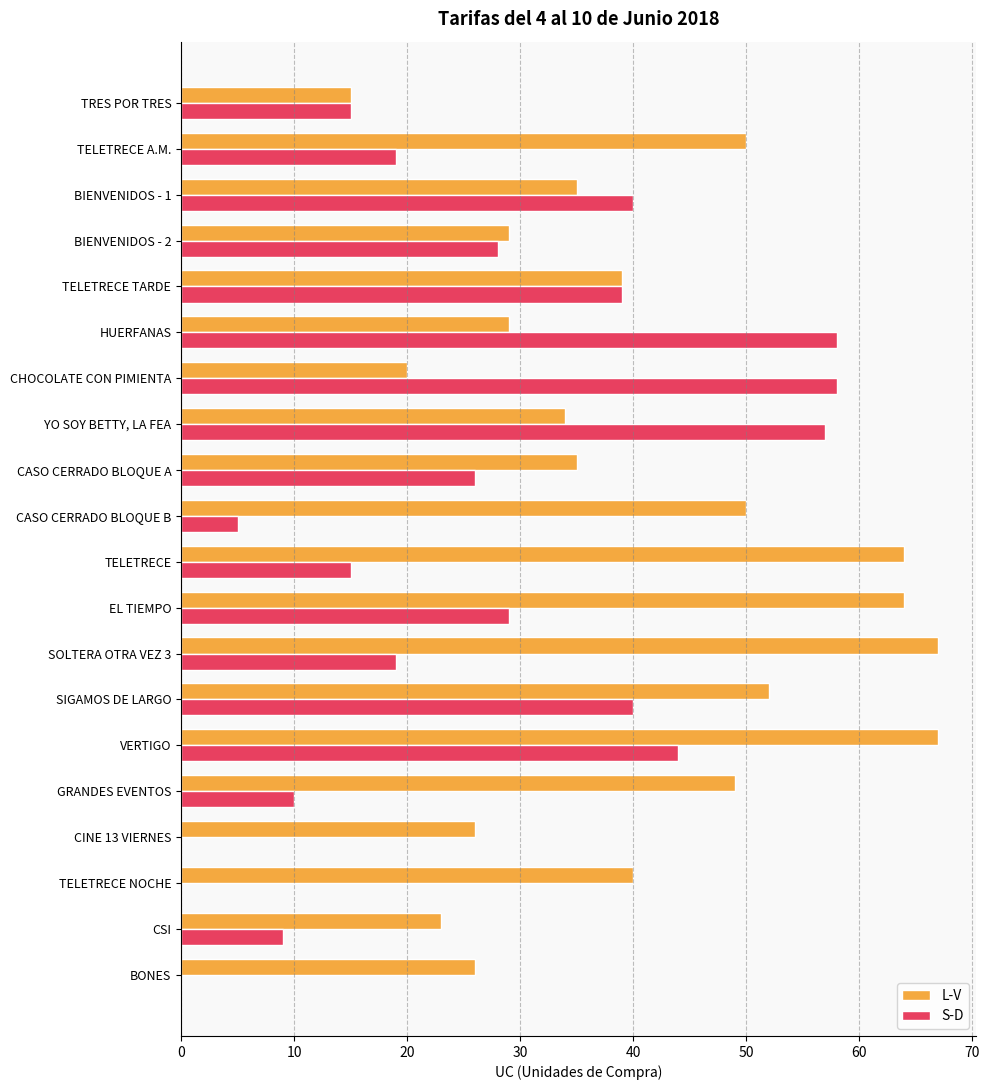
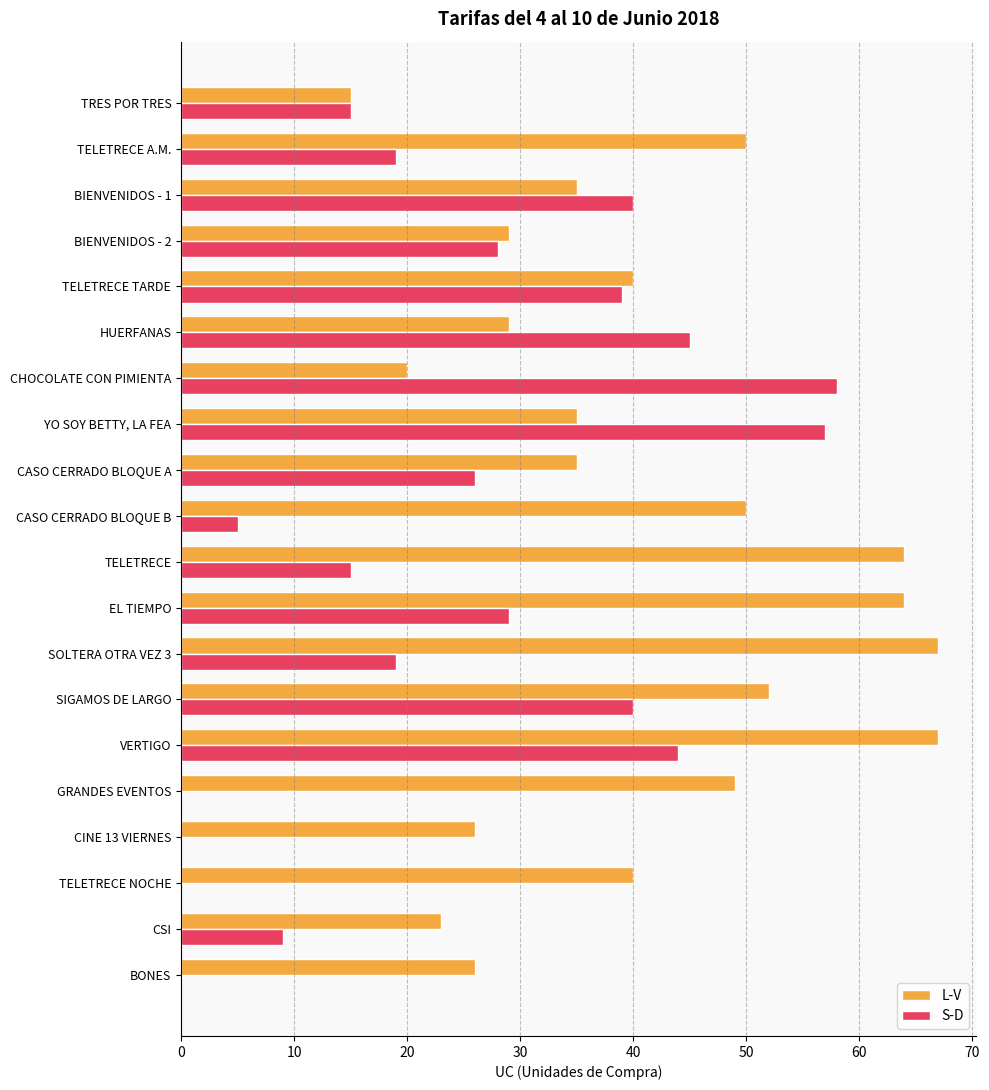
L-V, TELETRECE TARDE: 39 -> 40
S-D, HUERFANAS: 58 -> 45
L-V, YO SOY BETTY, LA FEA: 34 -> 35
S-D, GRANDES EVENTOS: 10 -> 0
